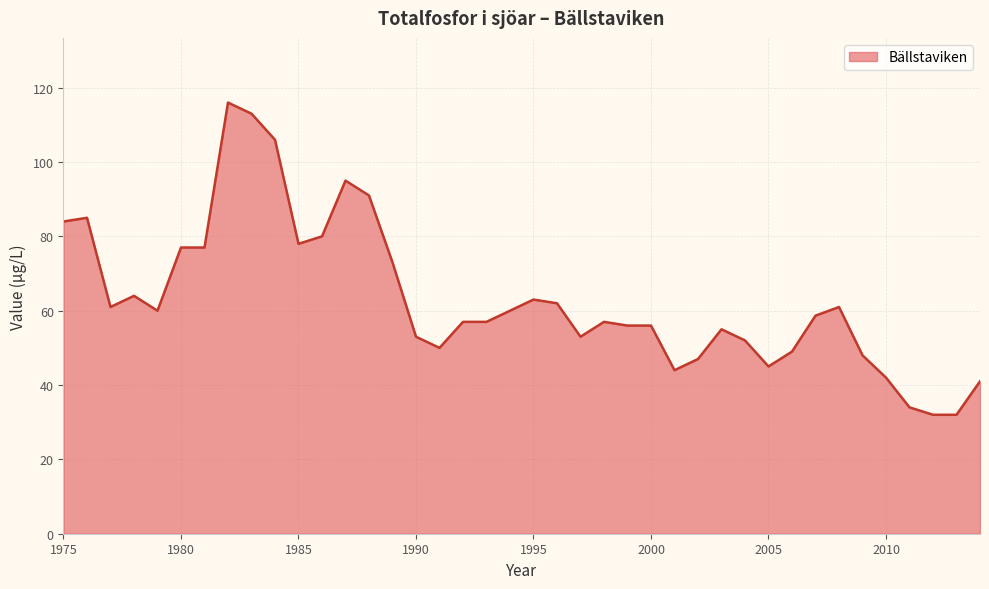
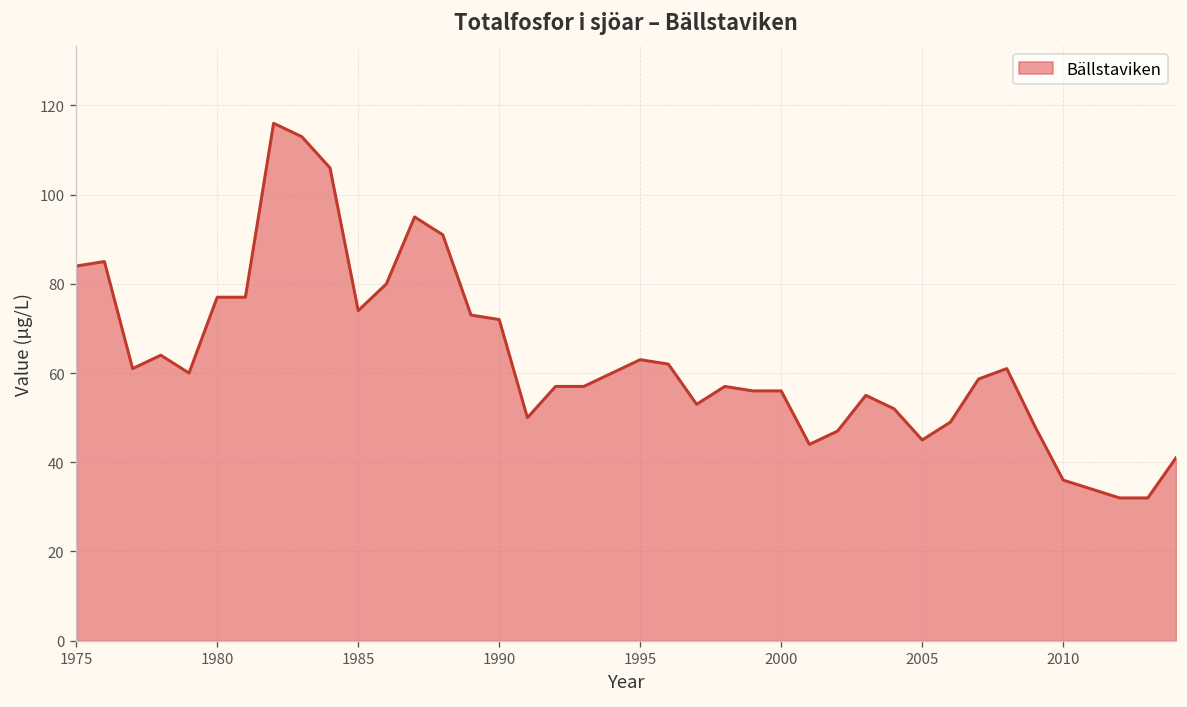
1985: 78 -> 74
1990: 53 -> 72
2010: 42 -> 36
